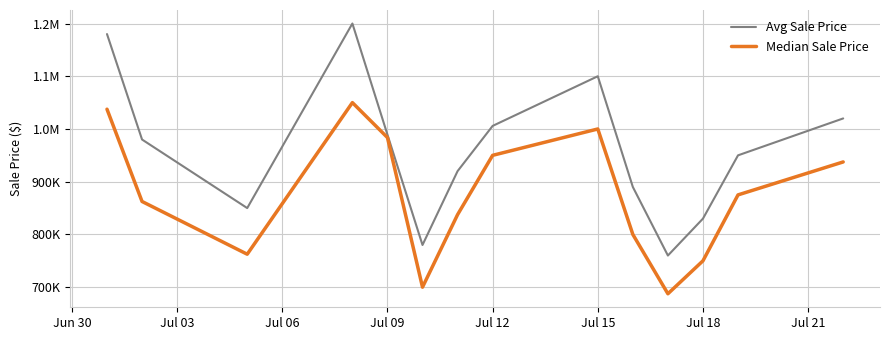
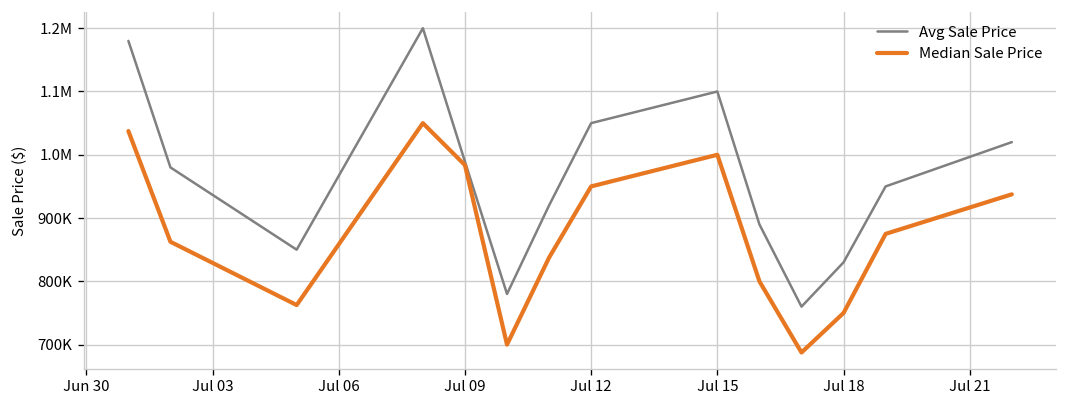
Avg Sale Price, Jul 12: 1010000 -> 1050000
